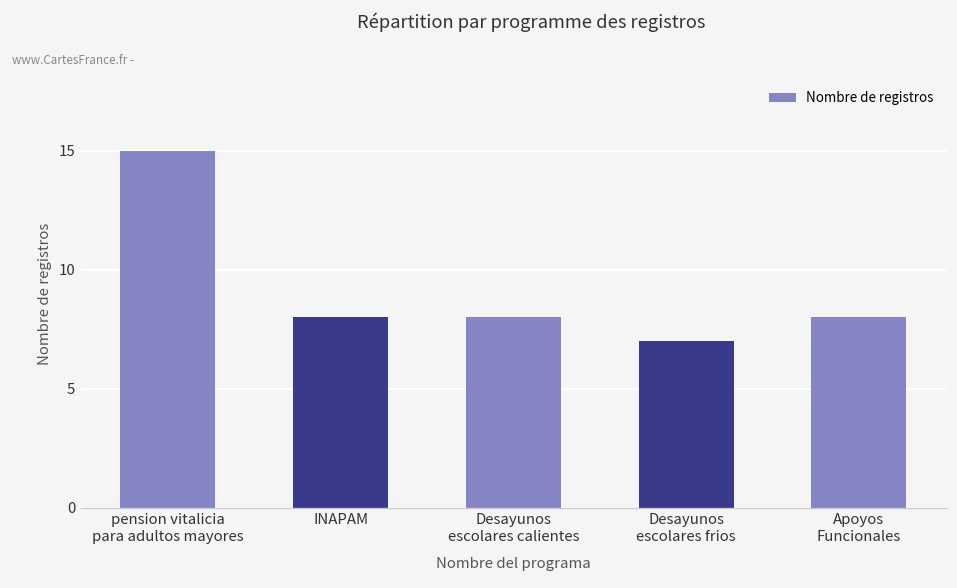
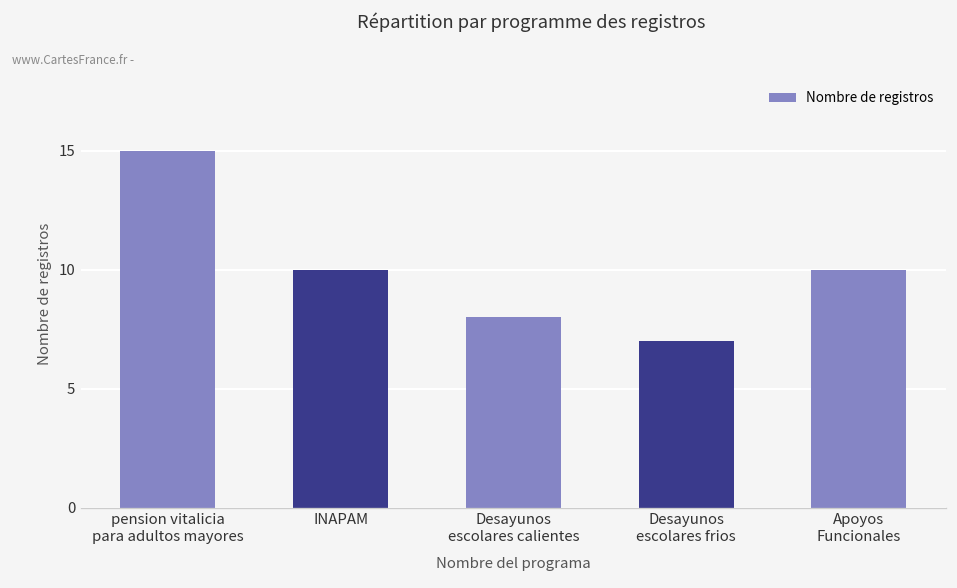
INAPAM: 8 -> 10
Apoyos Funcionales: 8 -> 10
